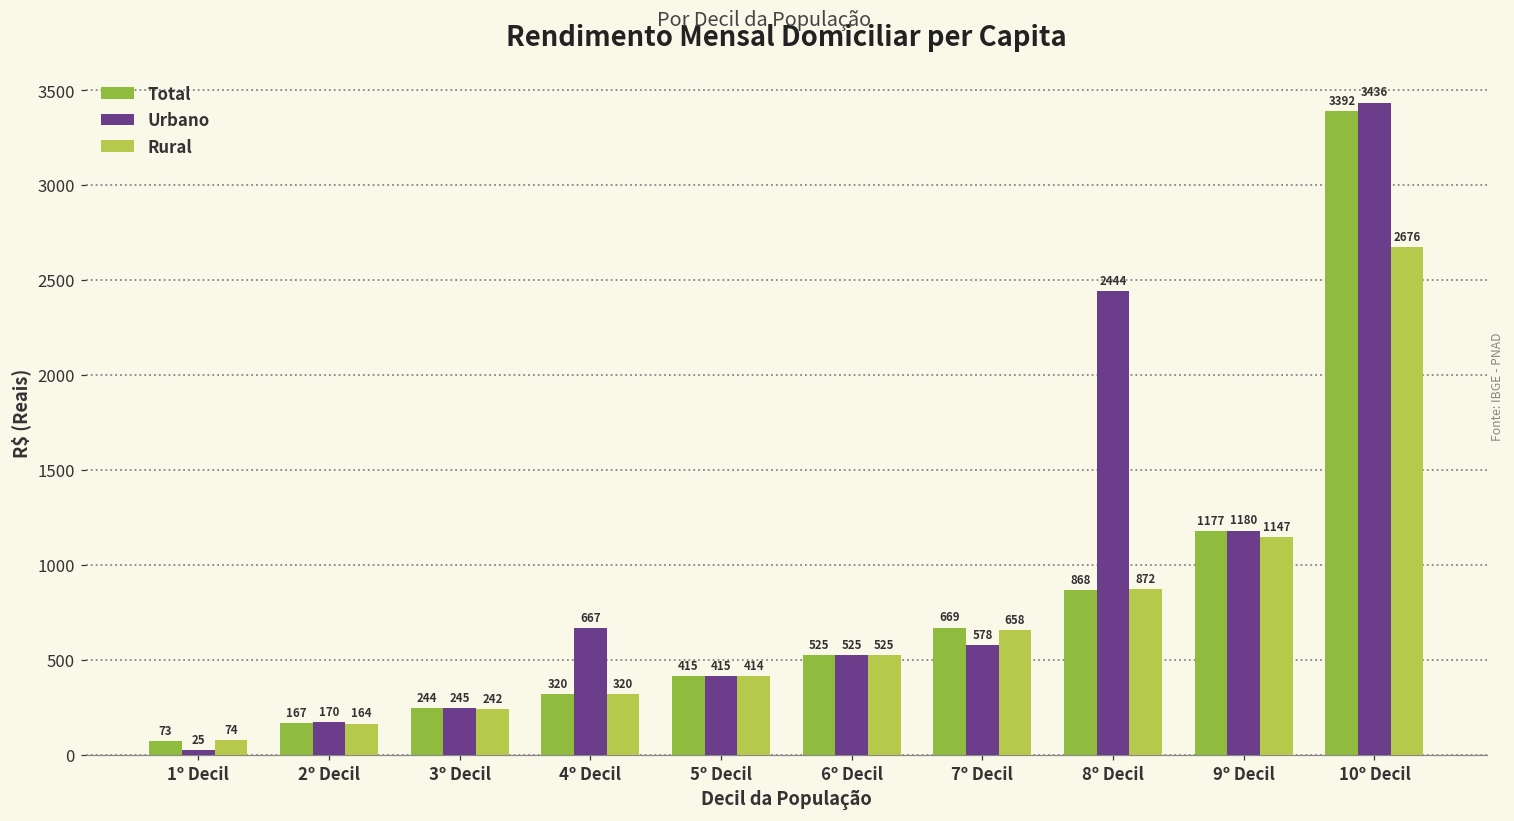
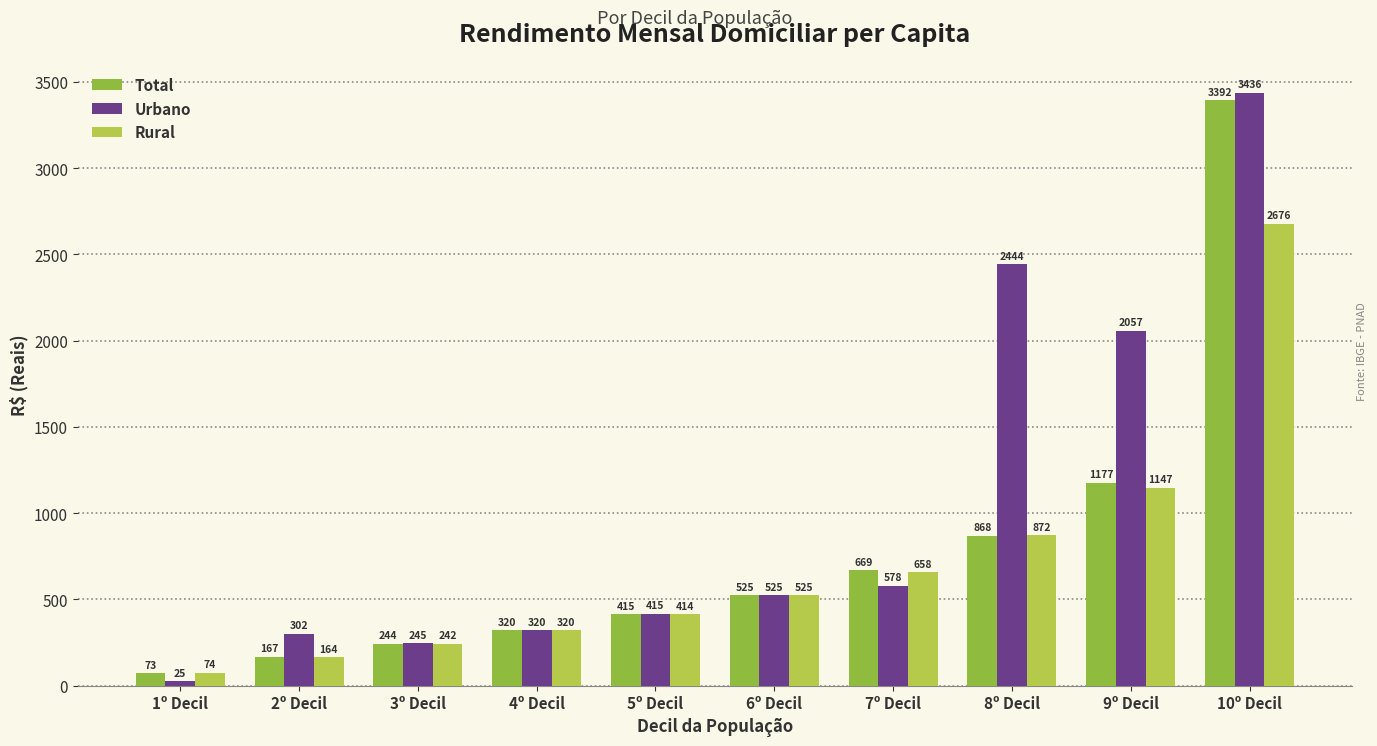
Urbano, 2º Decil: 170 -> 302
Urbano, 4º Decil: 667 -> 320
Urbano, 9º Decil: 1180 -> 2057
